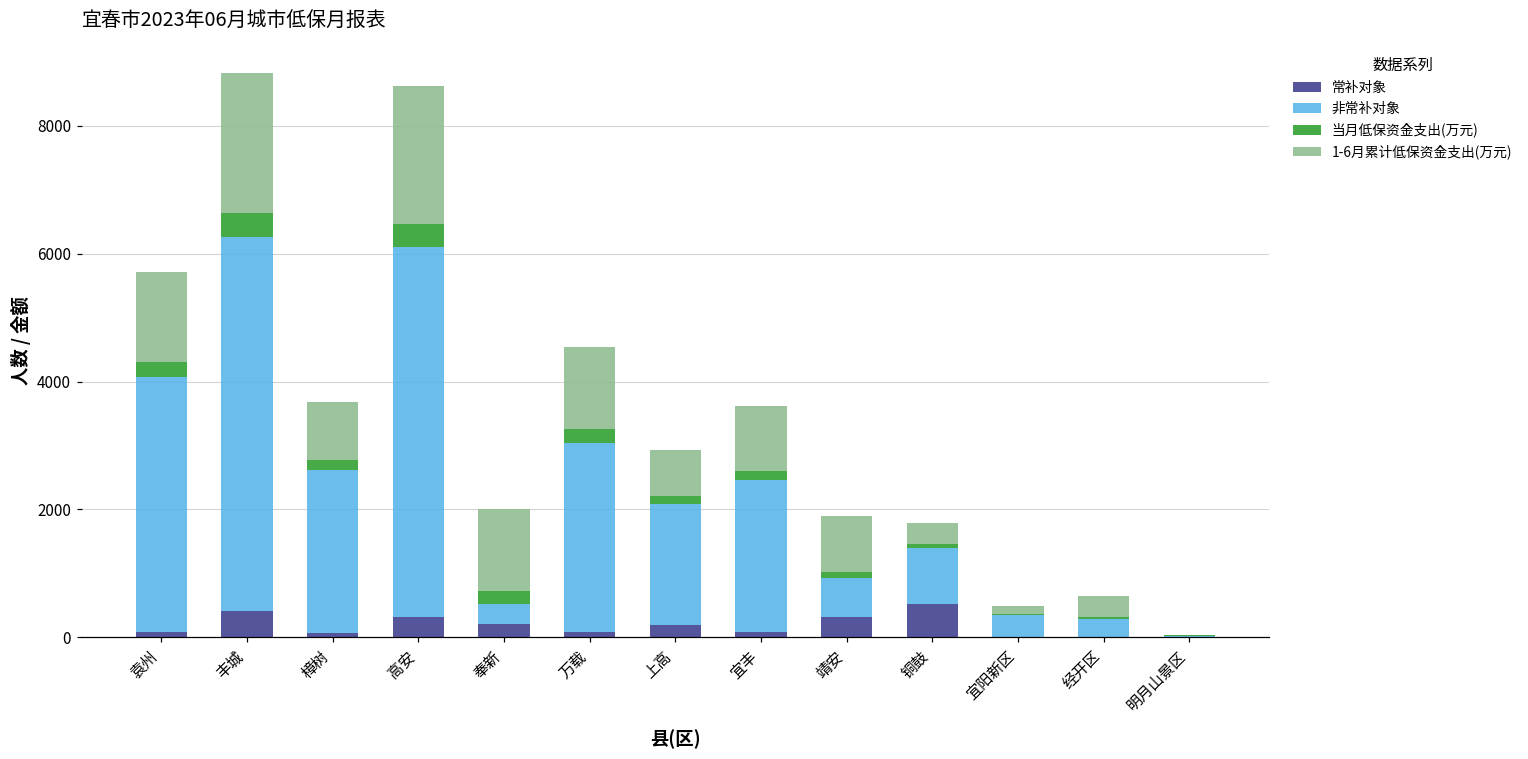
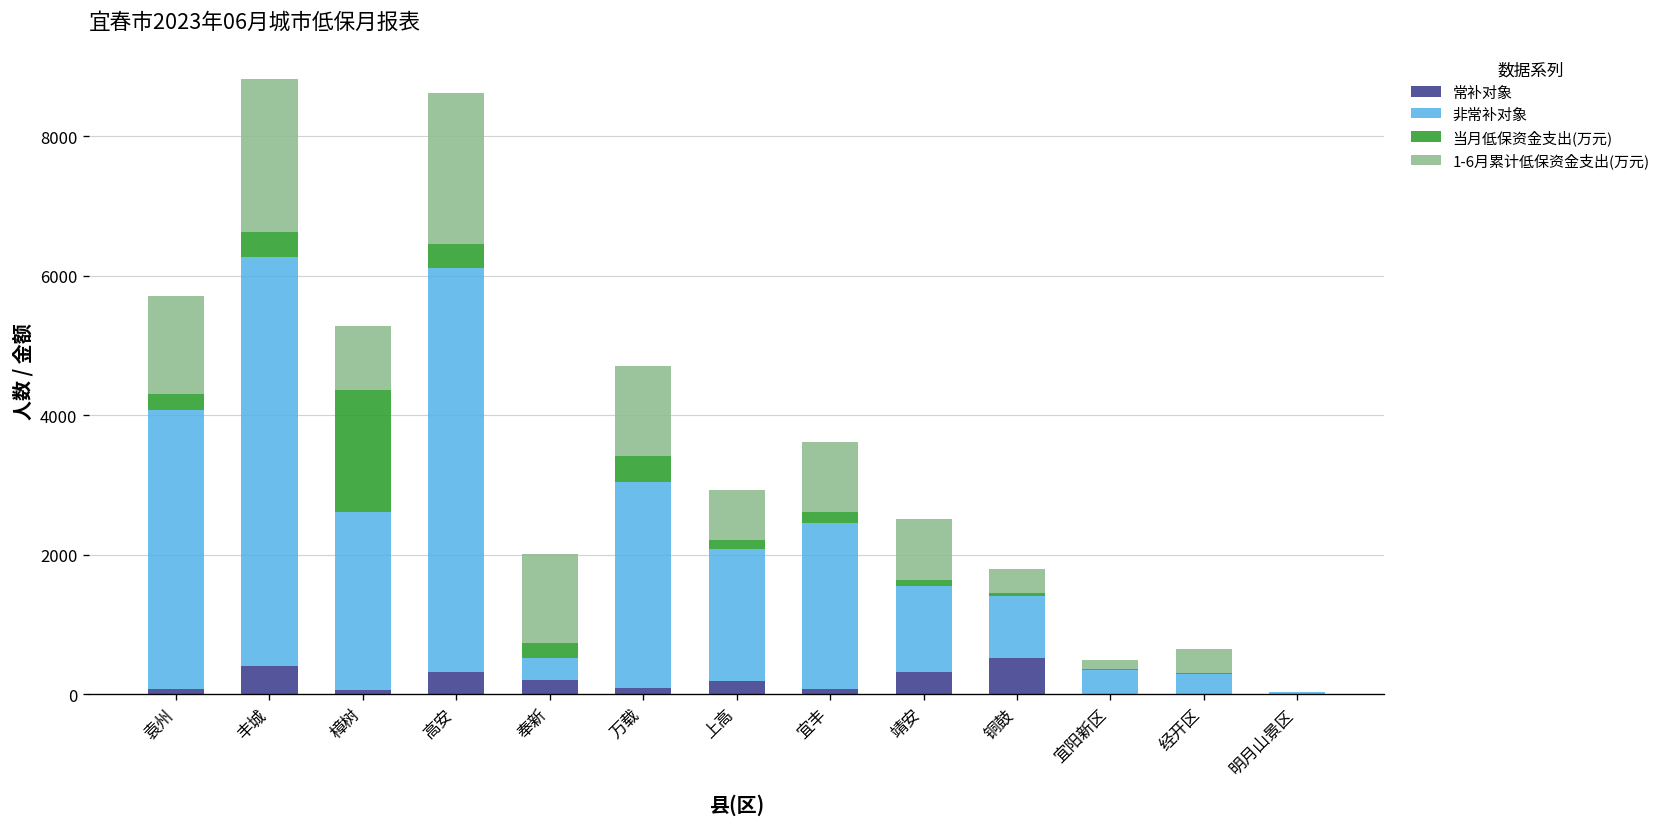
当月低保资金支出(万元), 樟树: 200 -> 1700
当月低保资金支出(万元), 万载: 200 -> 400
非常补对象, 靖安: 600 -> 1200
